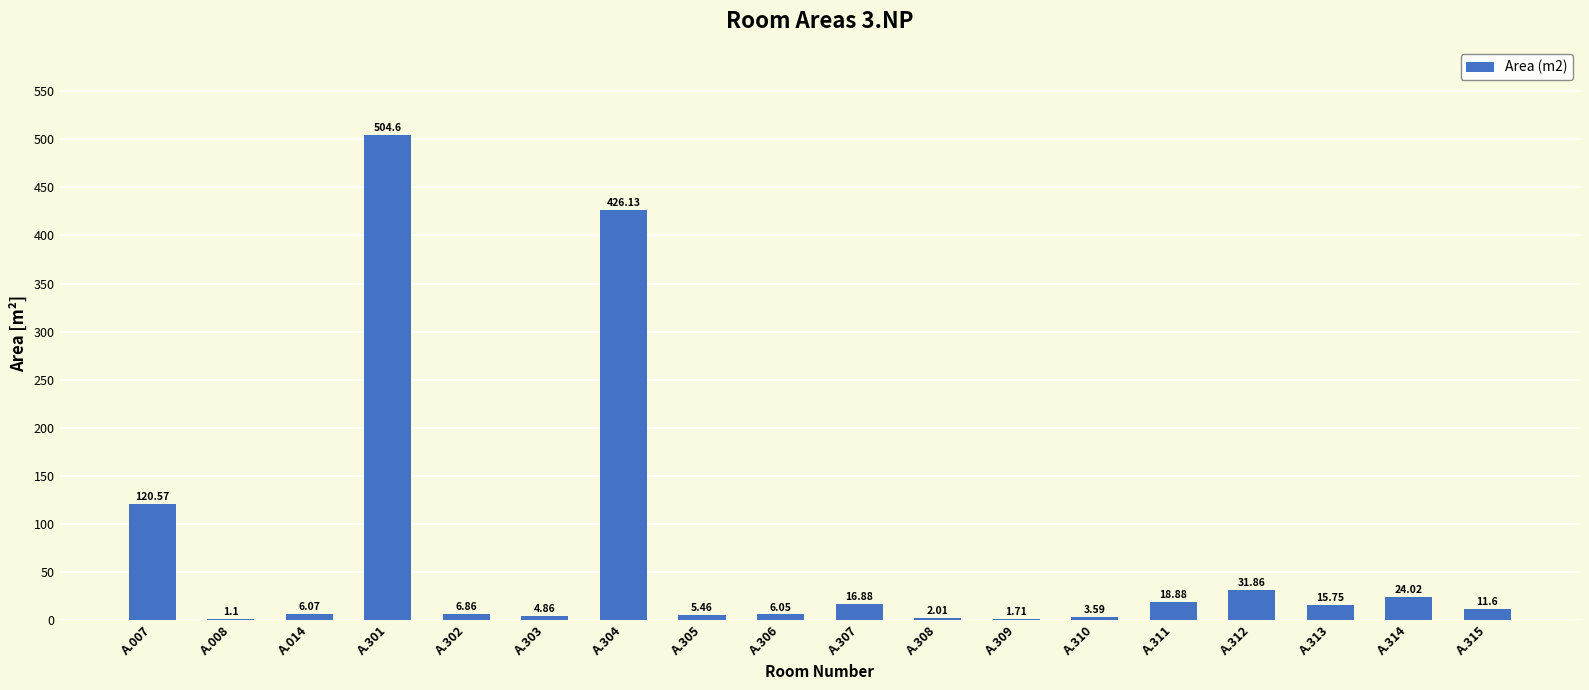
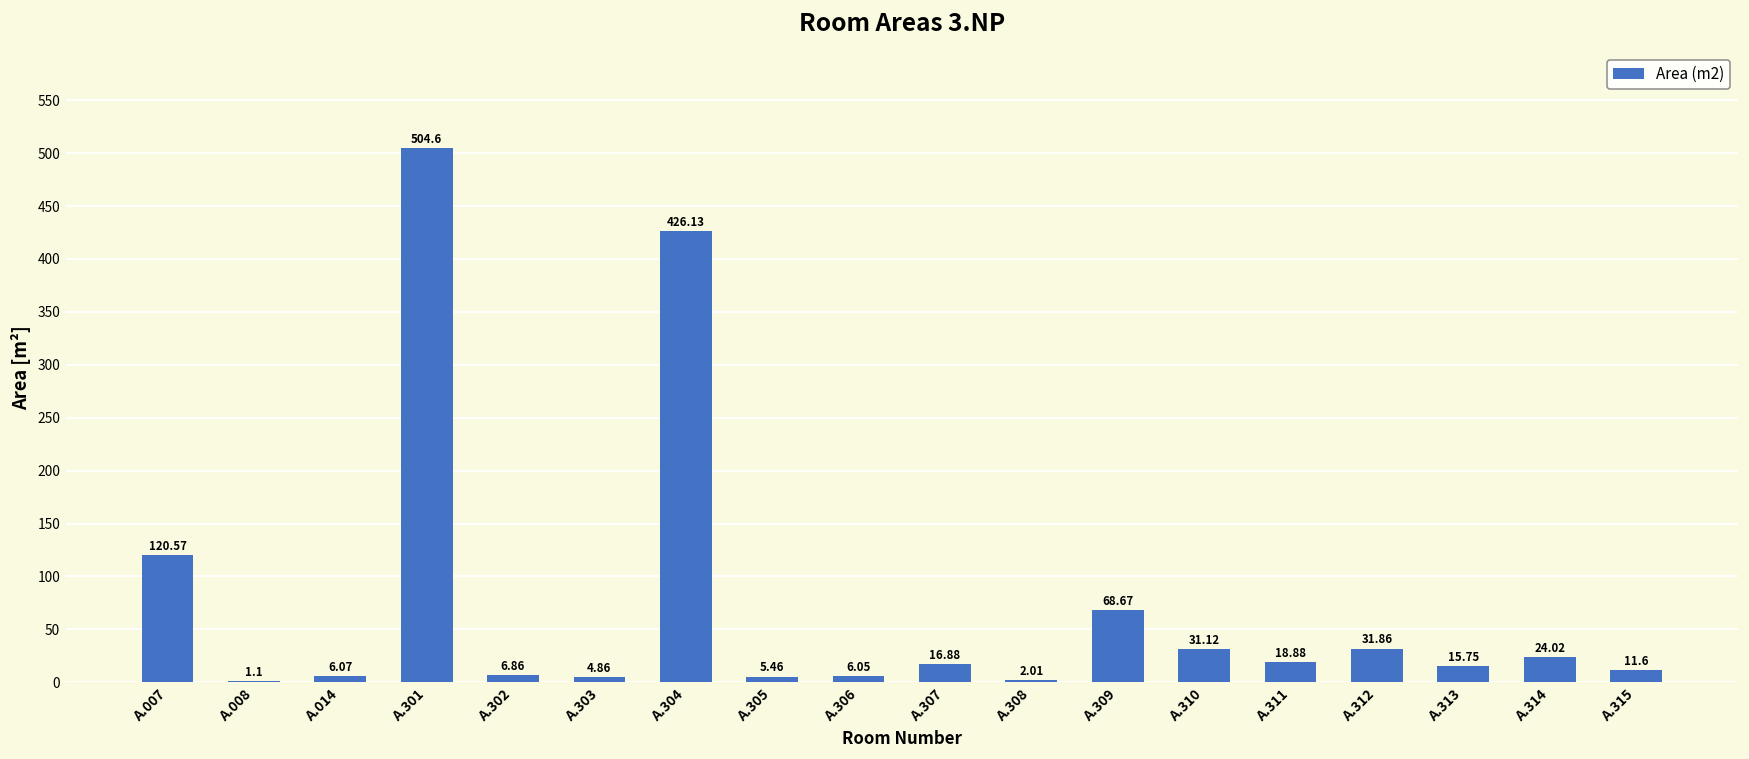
A.309: 1.71 -> 68.67
A.310: 3.59 -> 31.12
